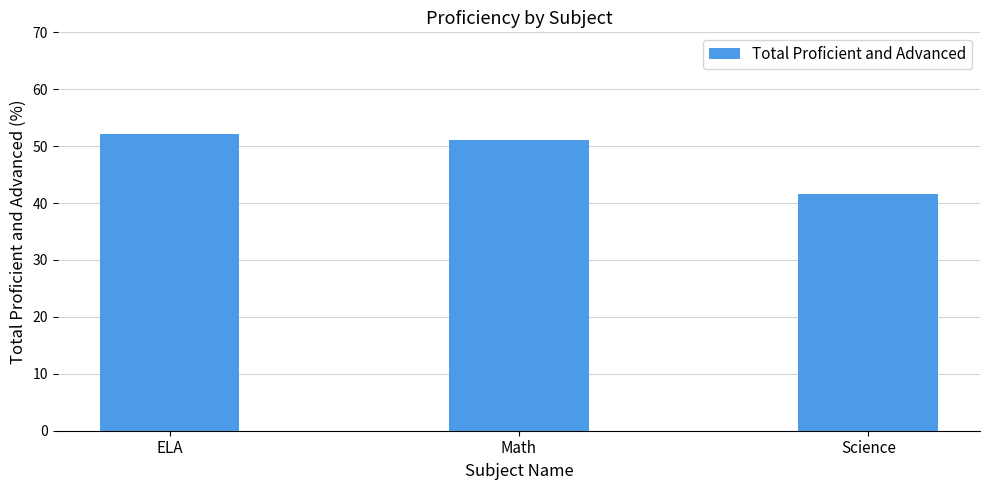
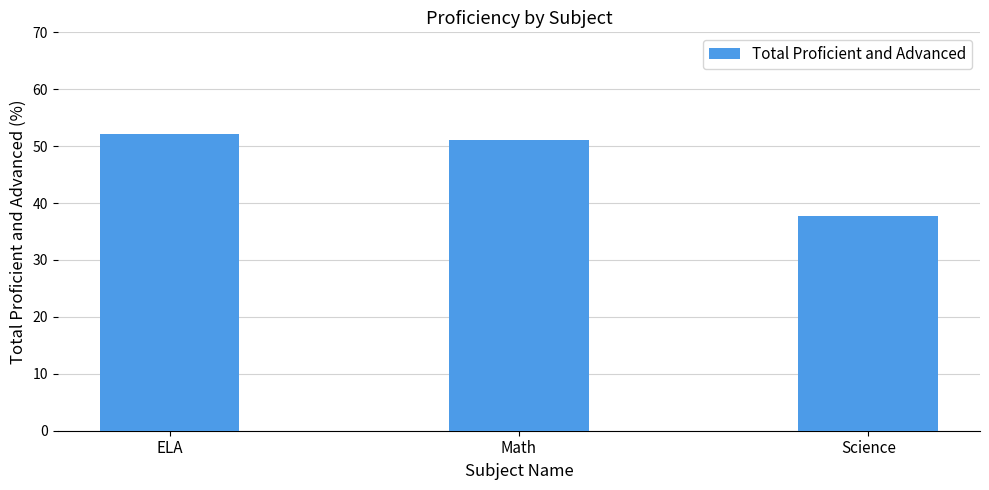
Science: 42 -> 38
